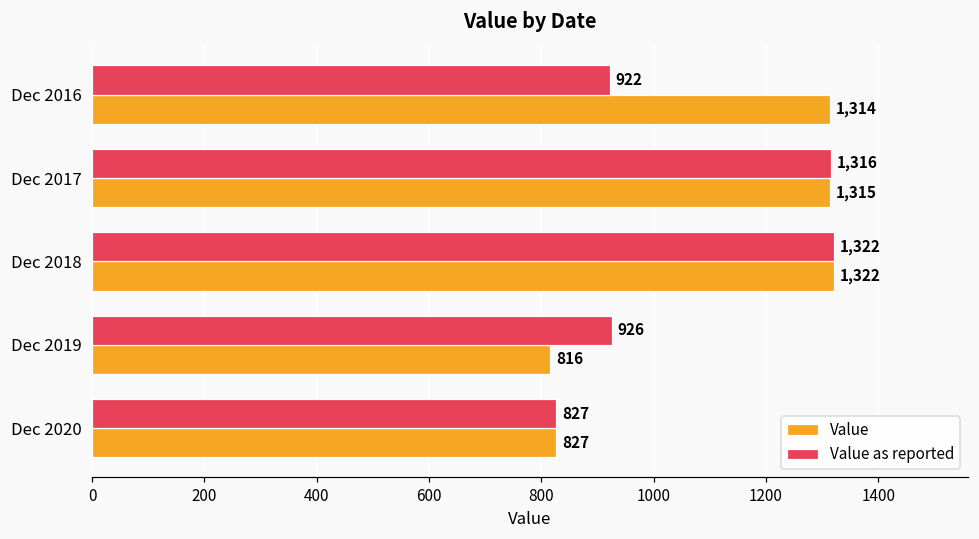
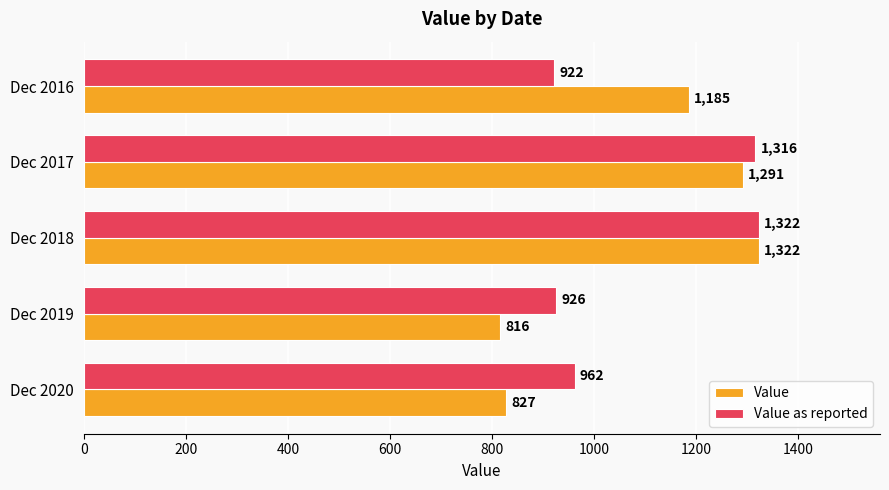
Value, Dec 2016: 1,314 -> 1,185
Value, Dec 2017: 1,315 -> 1,291
Value as reported, Dec 2020: 827 -> 962
